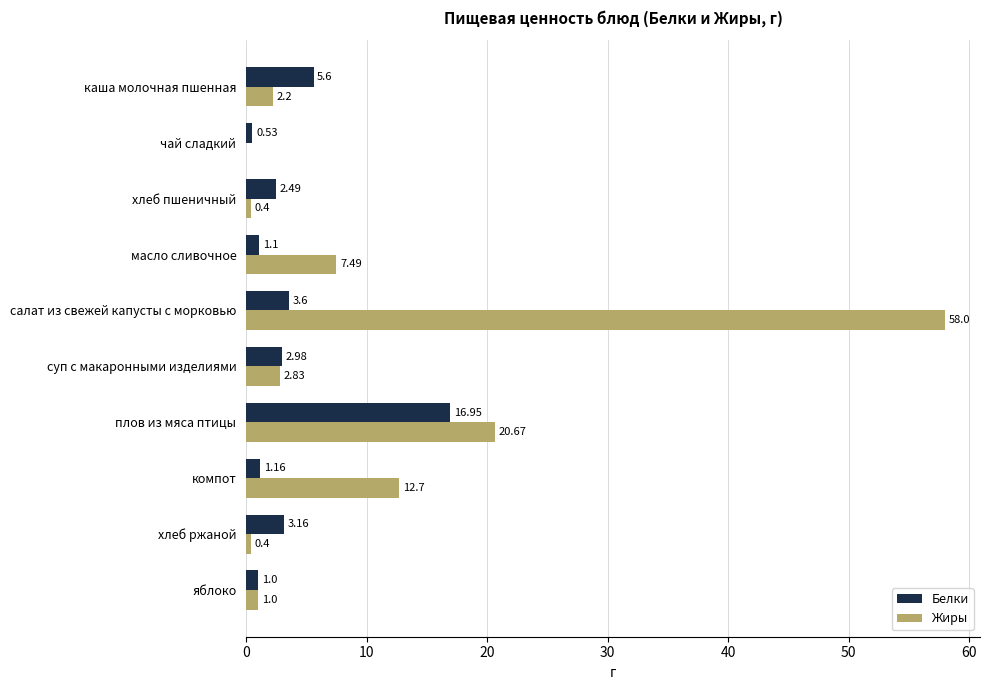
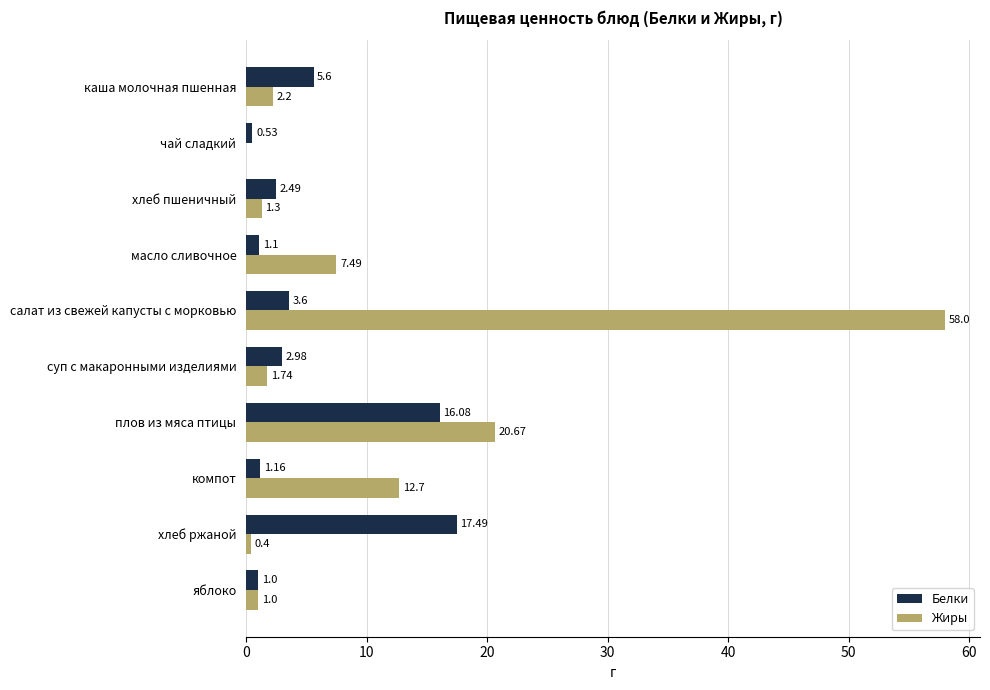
Жиры, хлеб пшеничный: 0.4 -> 1.3
Жиры, суп с макаронными изделиями: 2.83 -> 1.74
Белки, плов из мяса птицы: 16.95 -> 16.08
Белки, хлеб ржаной: 3.16 -> 17.49
